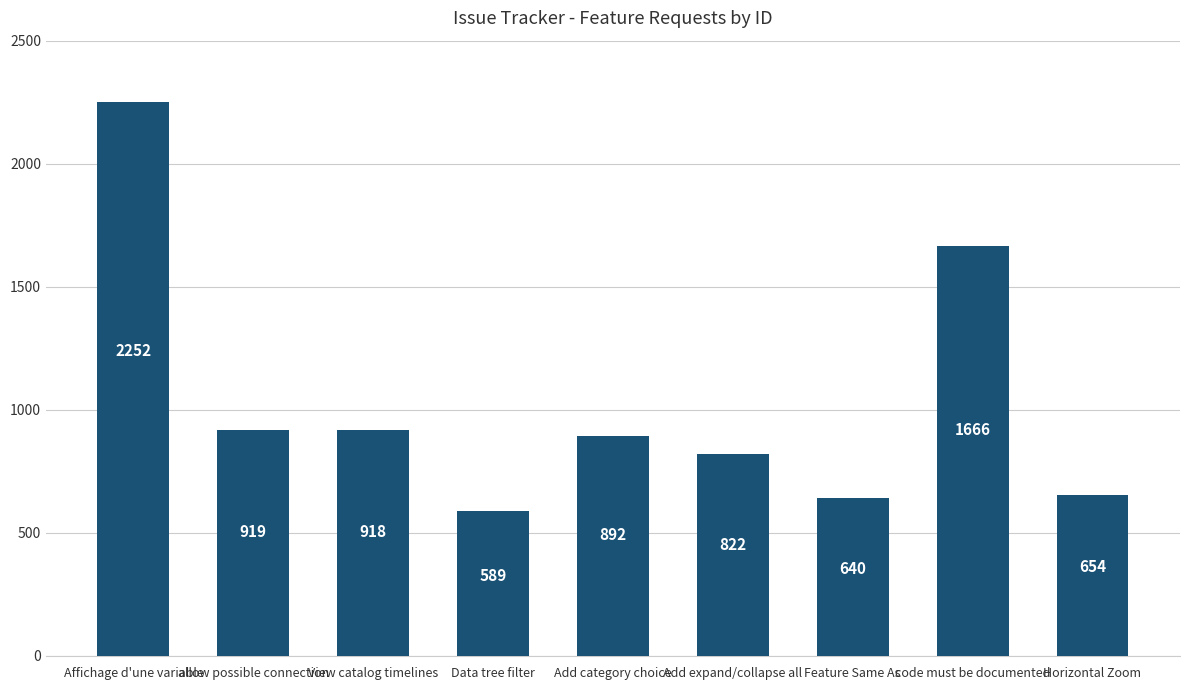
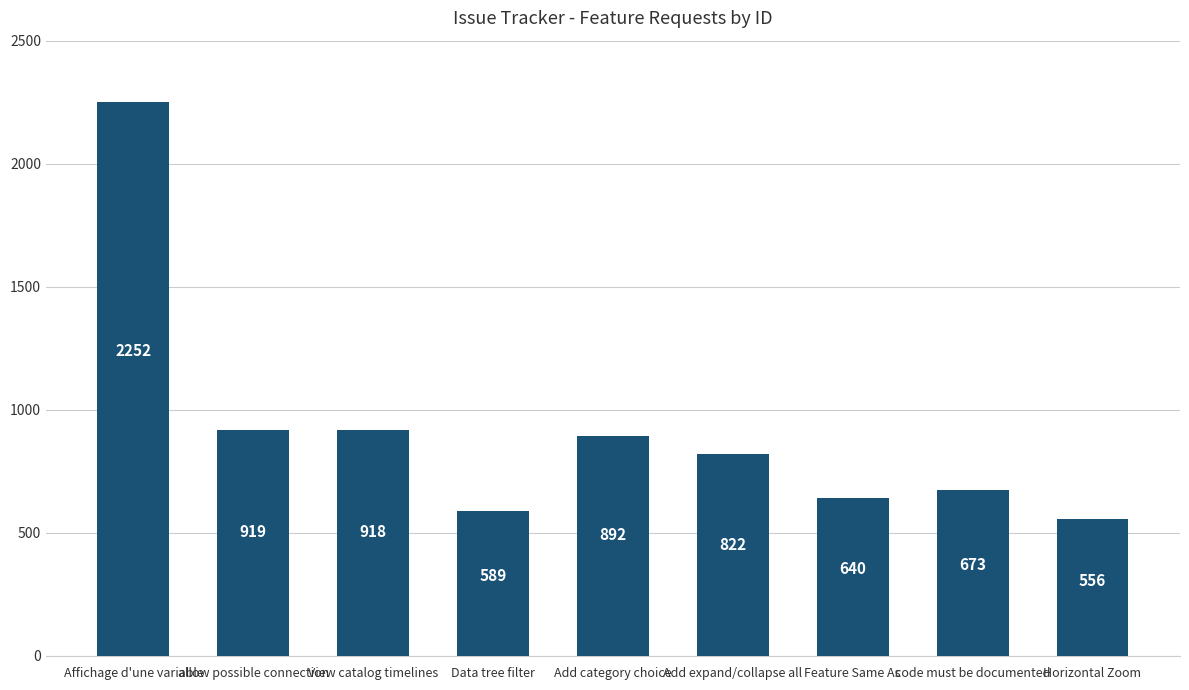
code must be documented: 1666 -> 673
Horizontal Zoom: 654 -> 556
